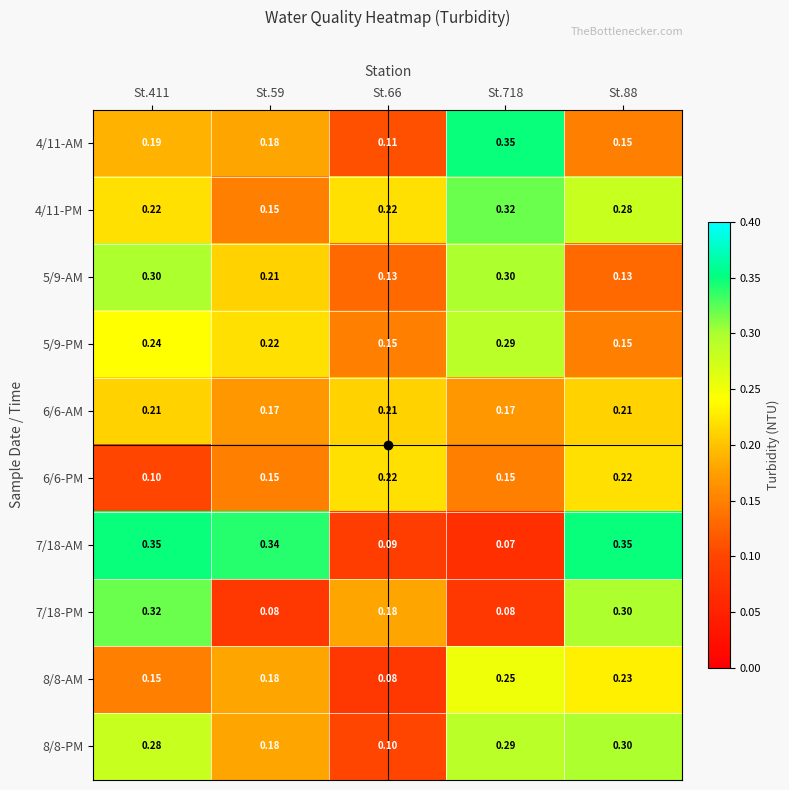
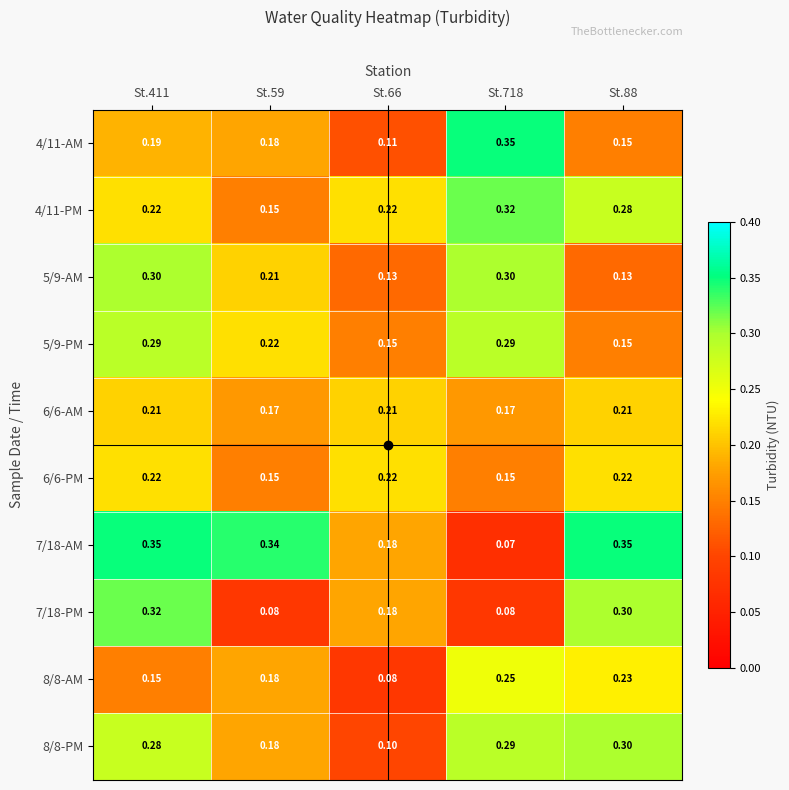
5/9-PM, St.411: 0.24 -> 0.29
6/6-PM, St.411: 0.10 -> 0.22
7/18-AM, St.66: 0.09 -> 0.18
